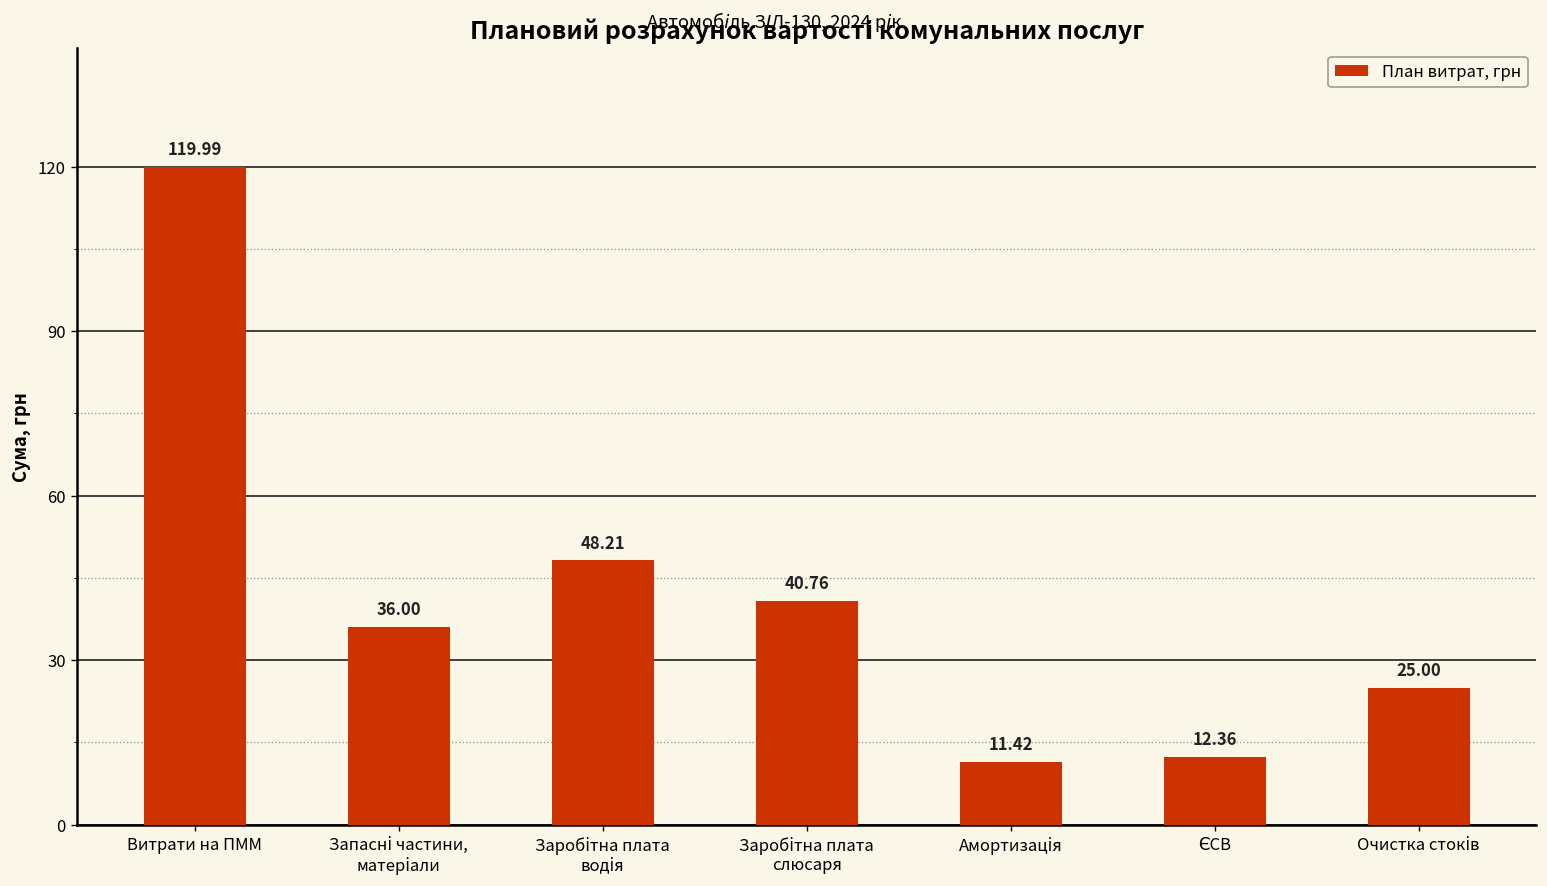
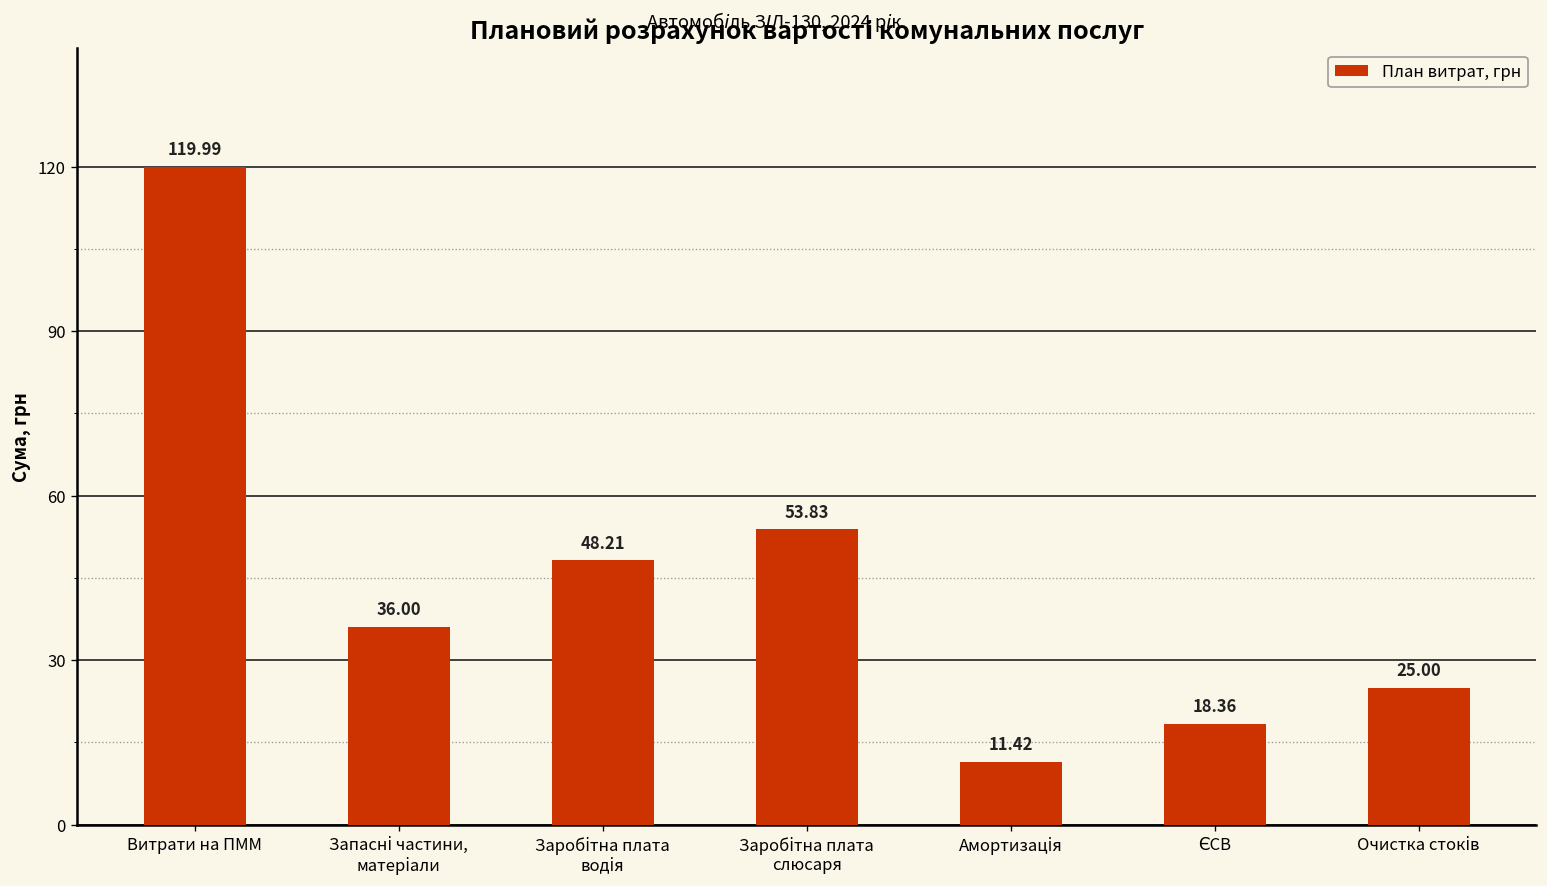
Заробітна плата слюсаря: 40.76 -> 53.83
ЄСВ: 12.36 -> 18.36
